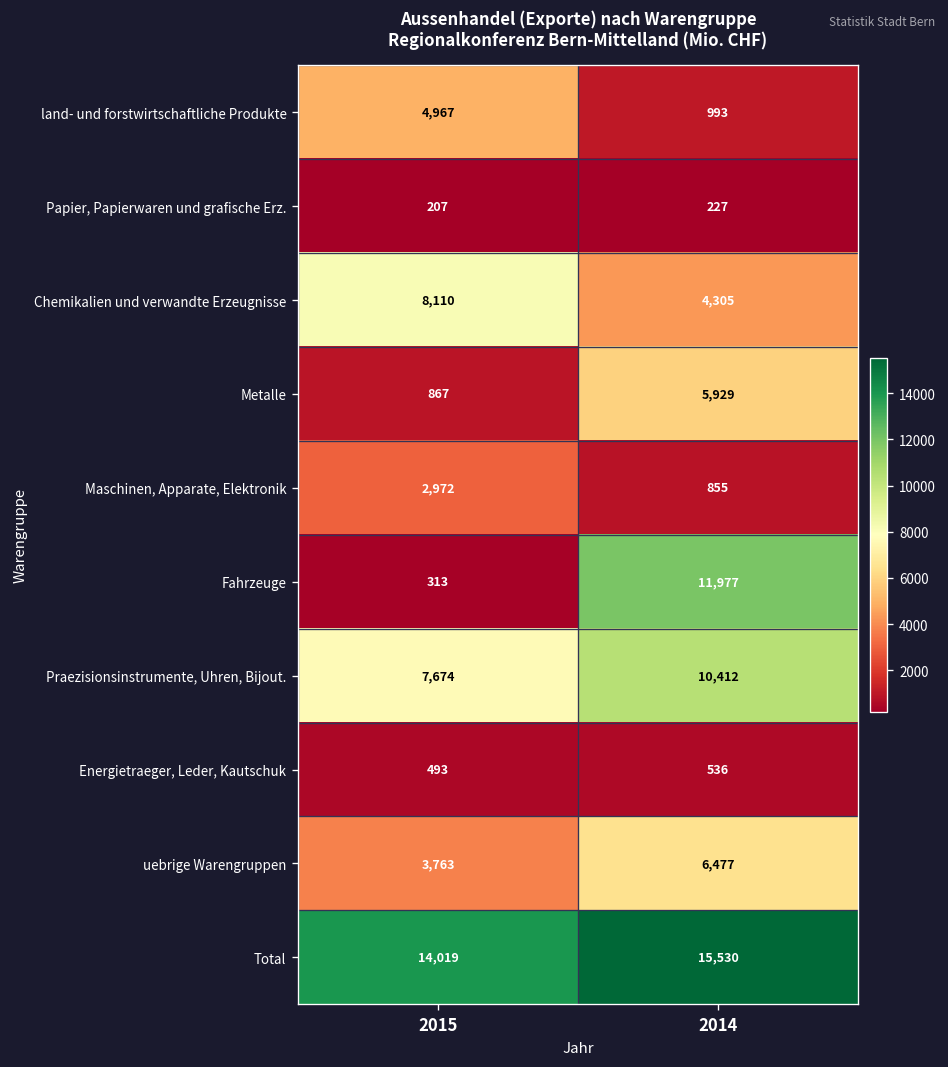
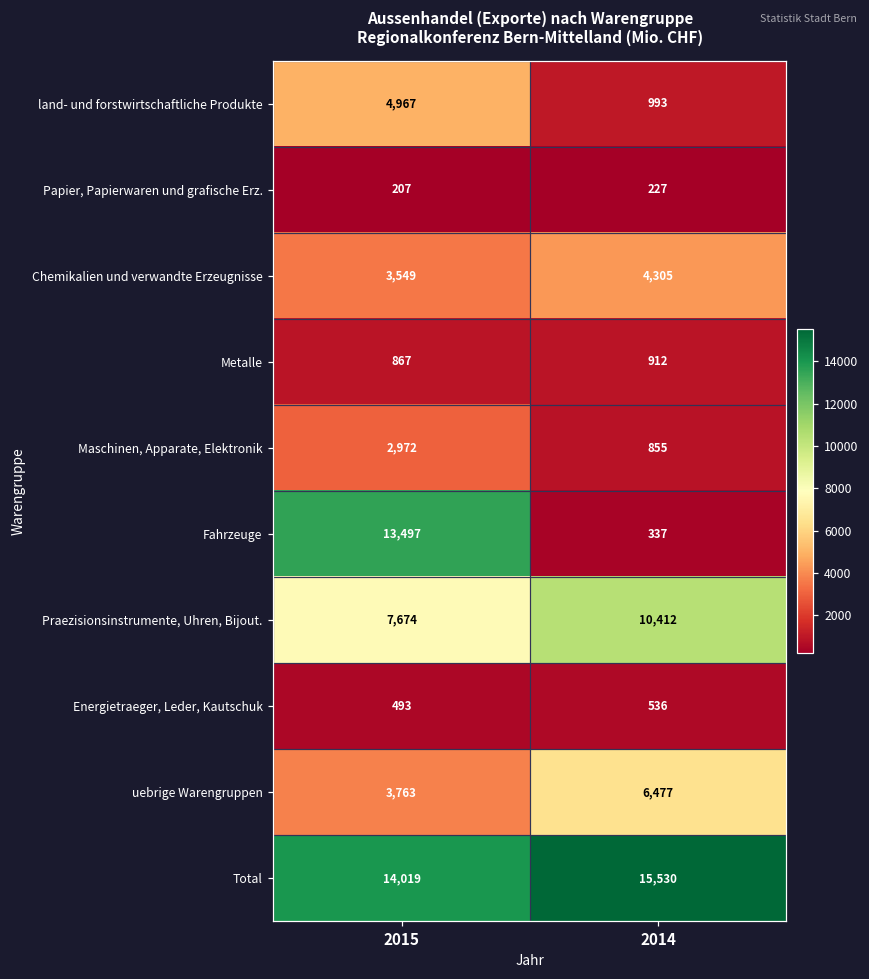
Chemikalien und verwandte Erzeugnisse, 2015: 8,110 -> 3,549
Metalle, 2014: 5,929 -> 912
Fahrzeuge, 2015: 313 -> 13,497
Fahrzeuge, 2014: 11,977 -> 337
